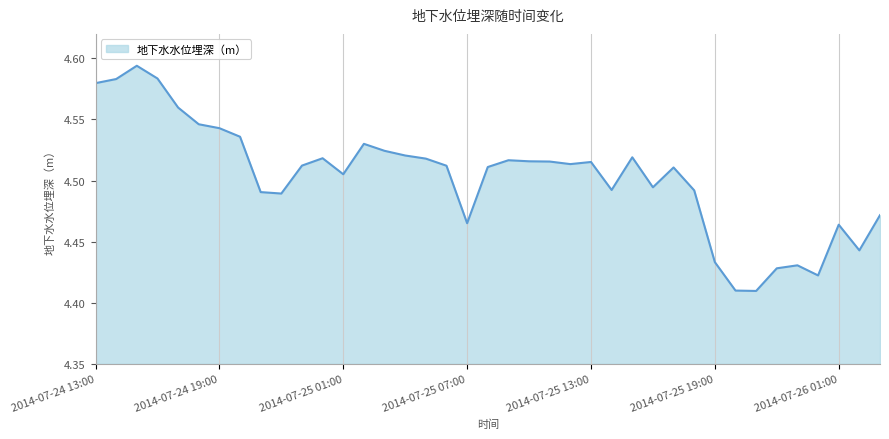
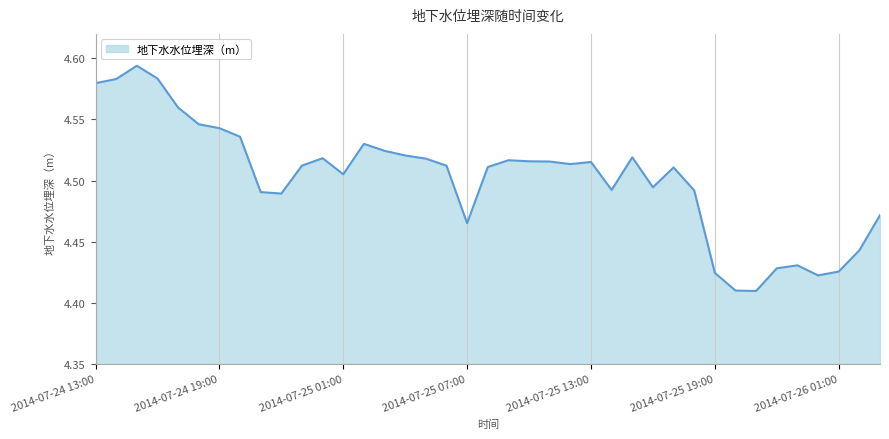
2014-07-25 19:00: 4.433 -> 4.424
2014-07-26 01:00: 4.464 -> 4.426
